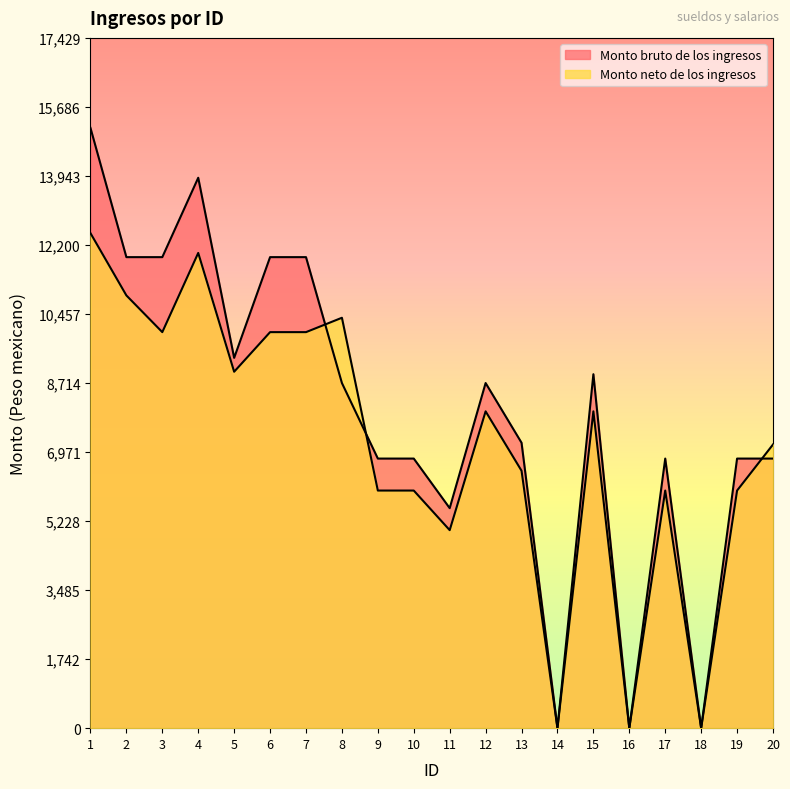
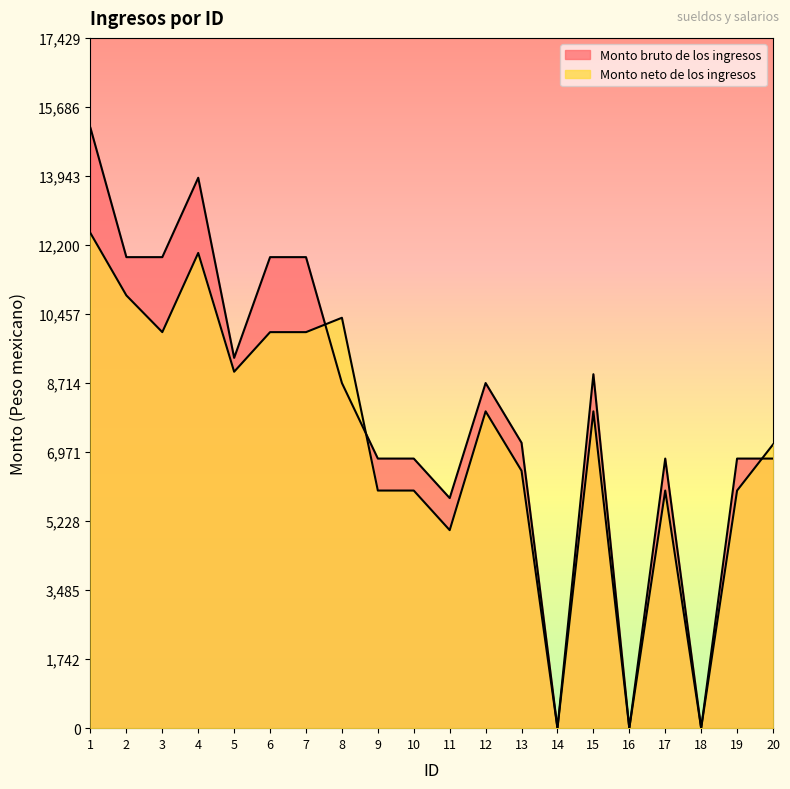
Monto bruto de los ingresos, 11: 5,600 -> 5,800
